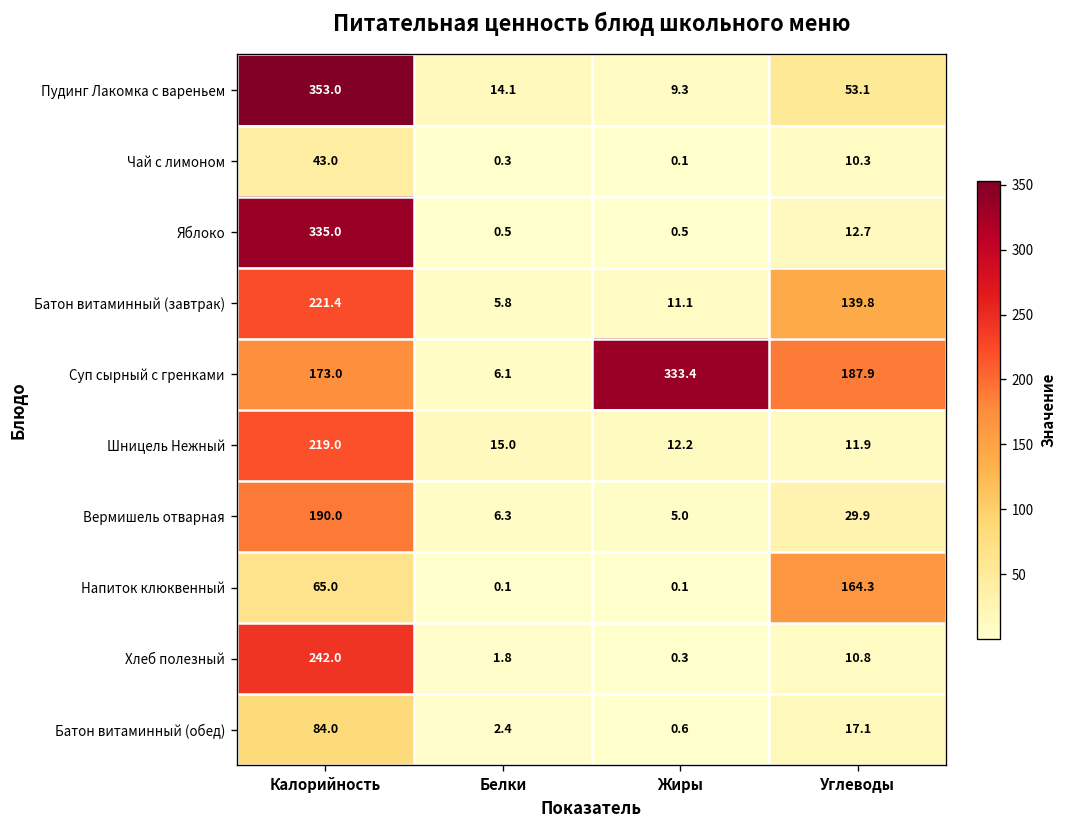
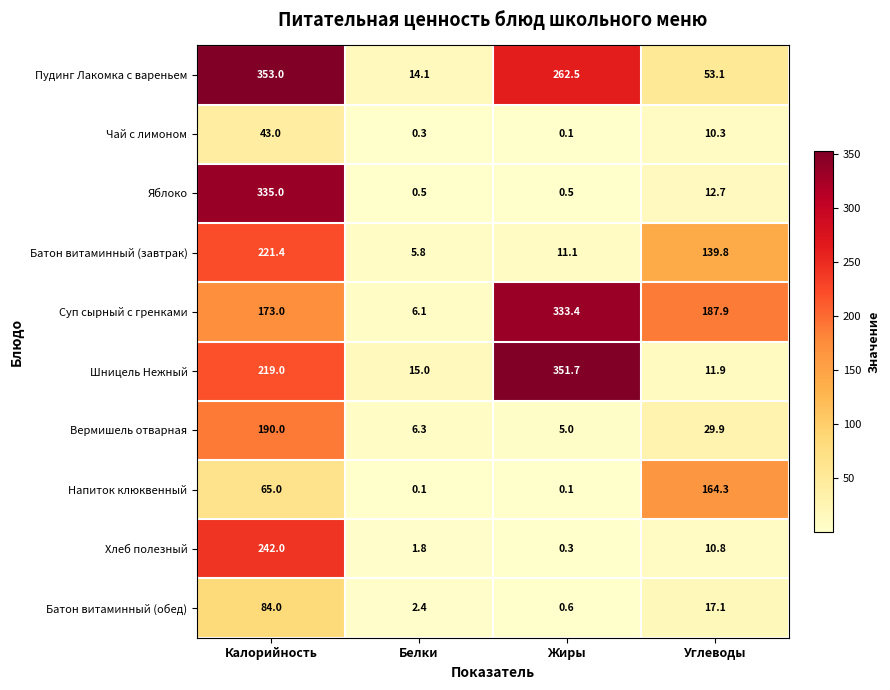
Пудинг Лакомка с вареньем, Жиры: 9.3 -> 262.5
Шницель Нежный, Жиры: 12.2 -> 351.7
